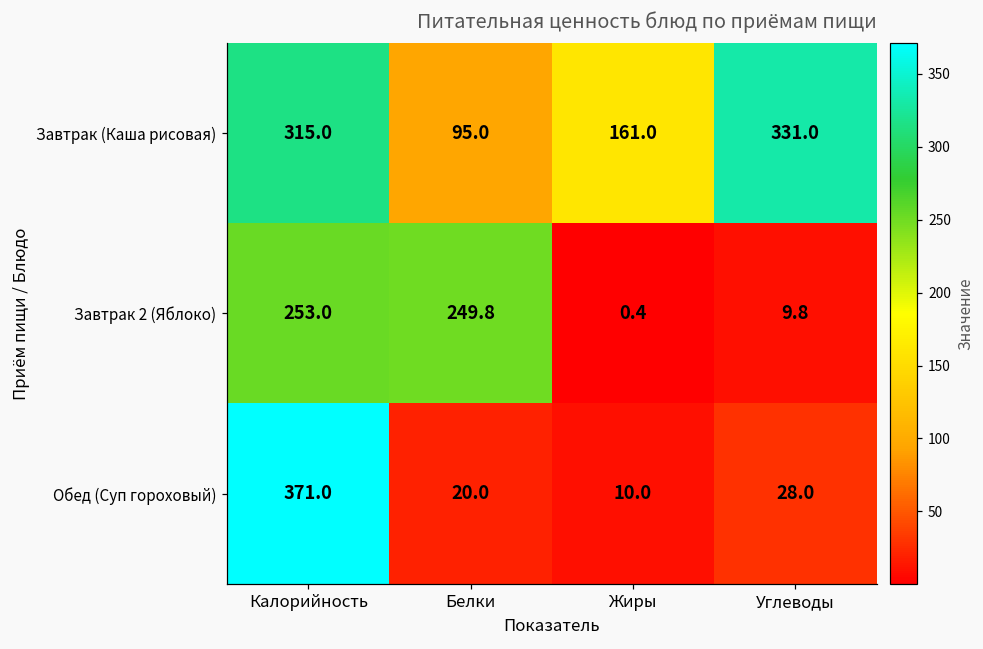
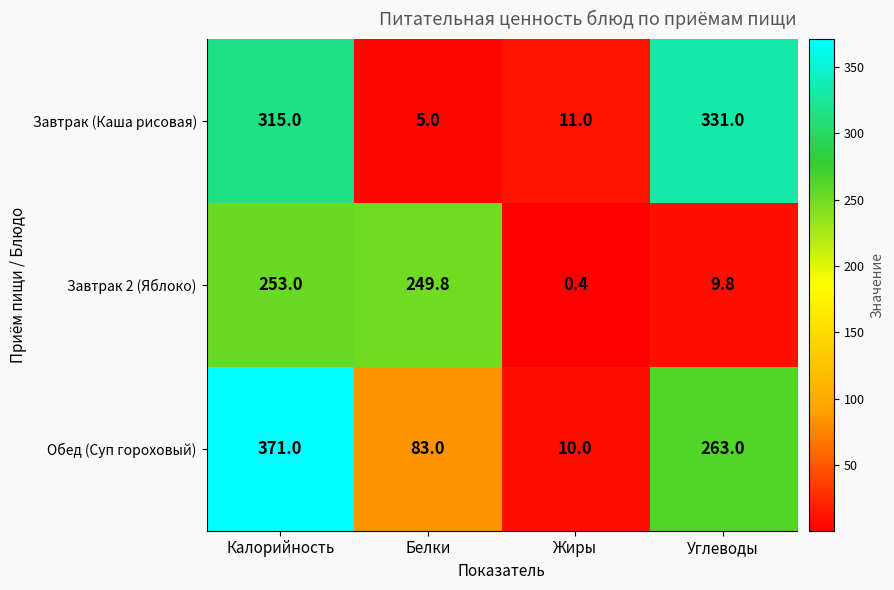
Завтрак (Каша рисовая), Белки: 95.0 -> 5.0
Завтрак (Каша рисовая), Жиры: 161.0 -> 11.0
Обед (Суп гороховый), Белки: 20.0 -> 83.0
Обед (Суп гороховый), Углеводы: 28.0 -> 263.0
